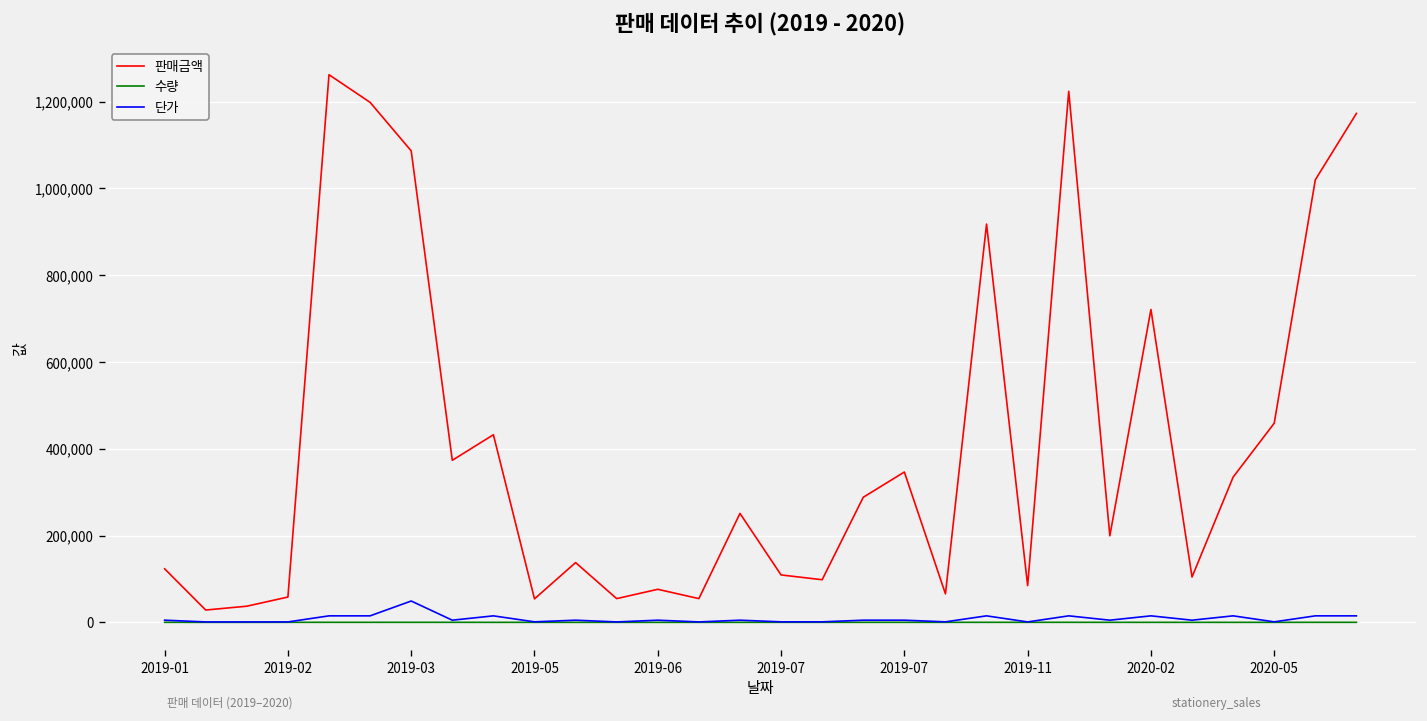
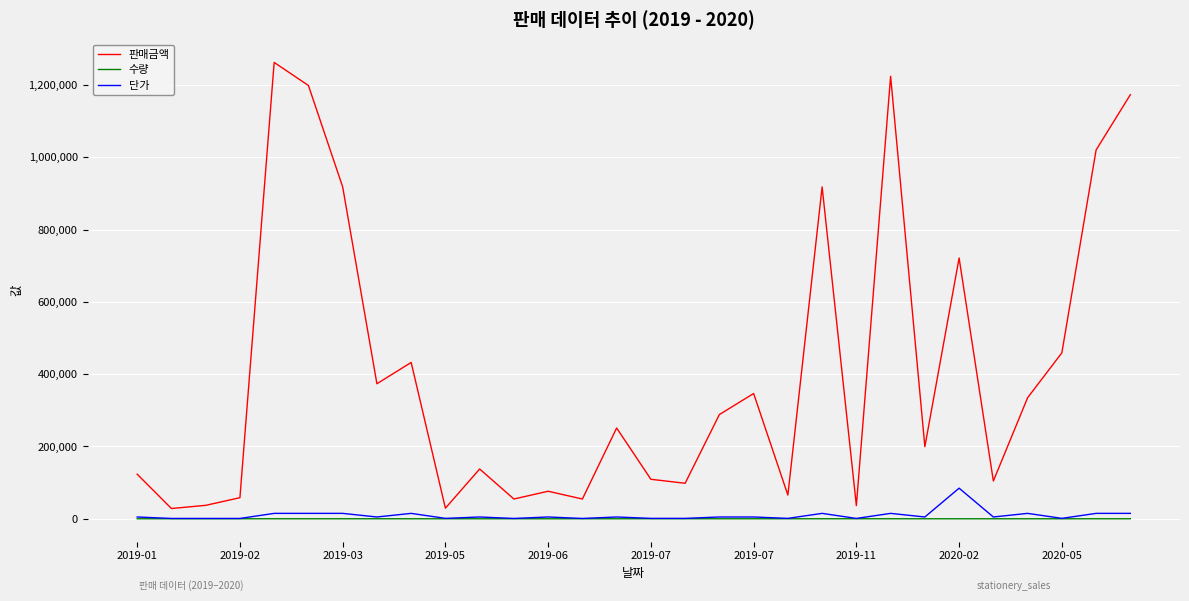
판매금액, 2019-03: 1,090,000 -> 920,000
단가, 2019-03: 50,000 -> 20,000
판매금액, 2019-05: 50,000 -> 30,000
판매금액, 2019-11: 80,000 -> 40,000
단가, 2020-02: 20,000 -> 80,000
